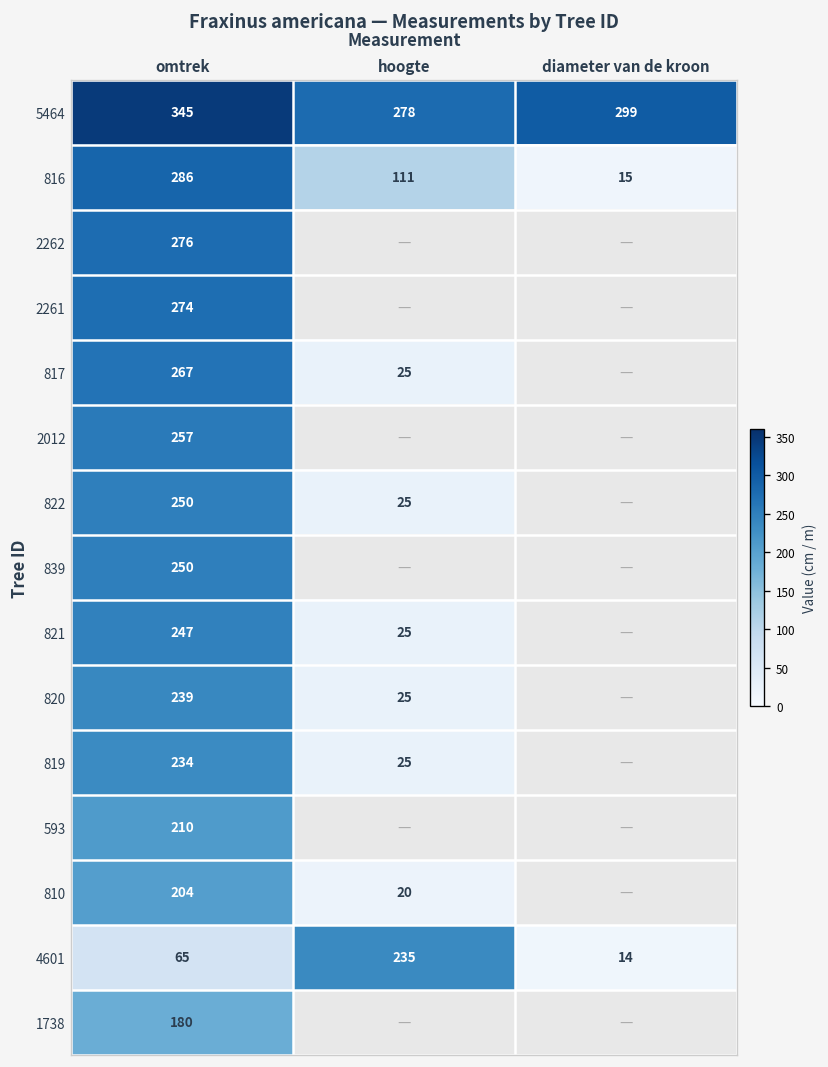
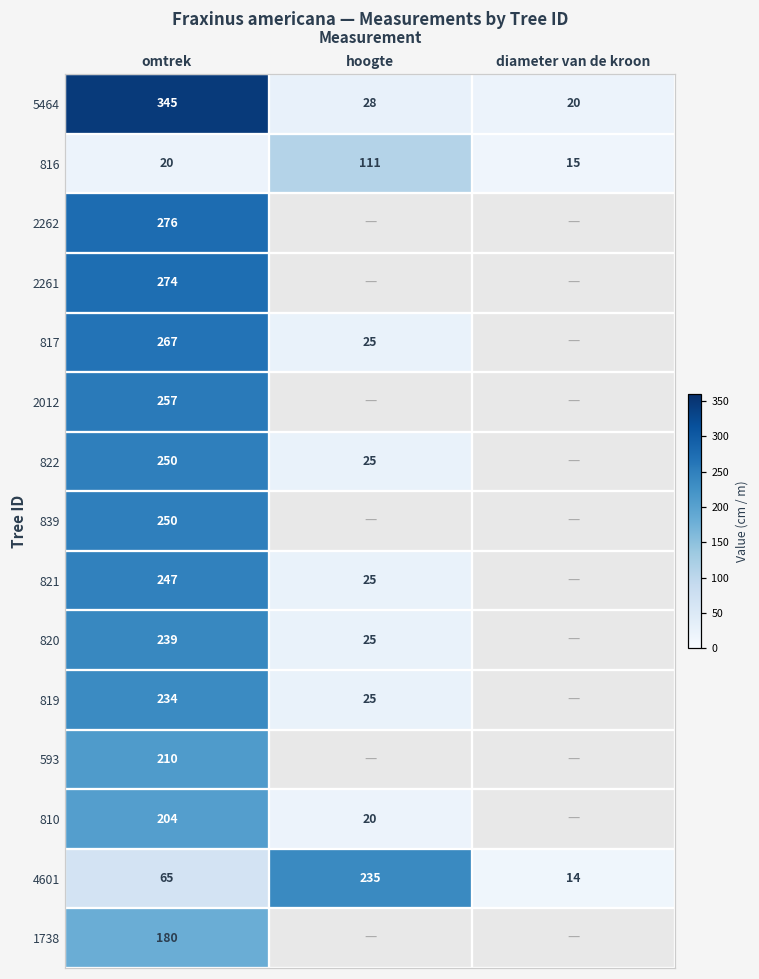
5464, hoogte: 278 -> 28
5464, diameter van de kroon: 299 -> 20
816, omtrek: 286 -> 20
